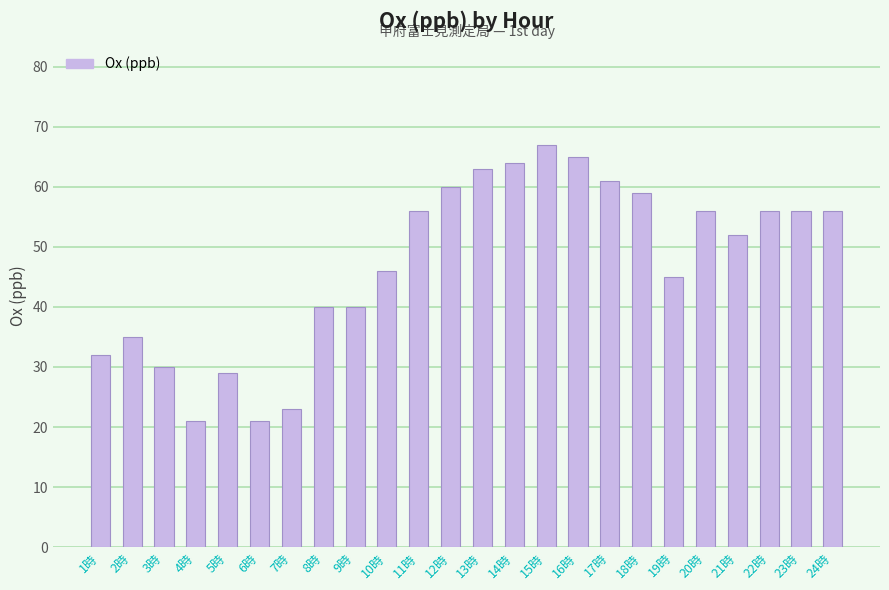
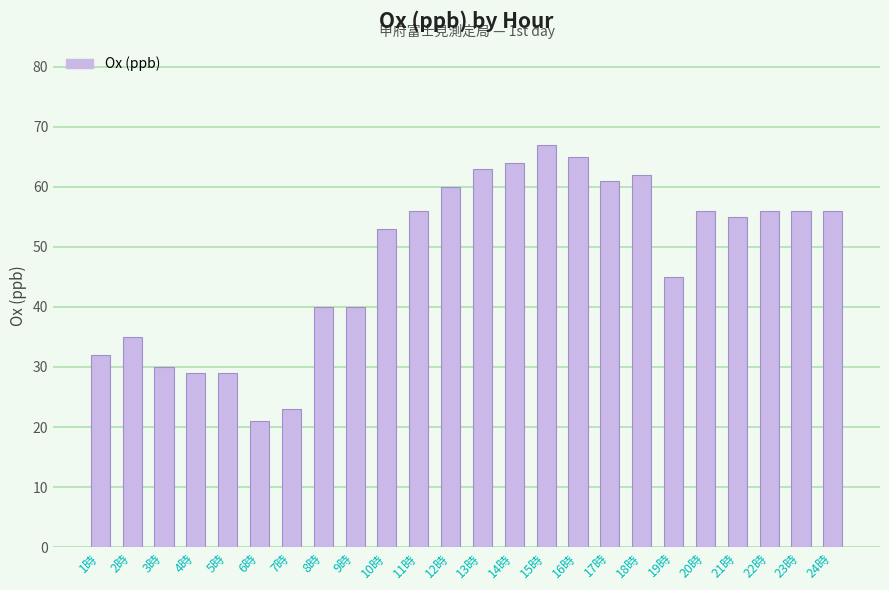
4時: 21 -> 29
10時: 46 -> 53
18時: 59 -> 62
21時: 52 -> 55
